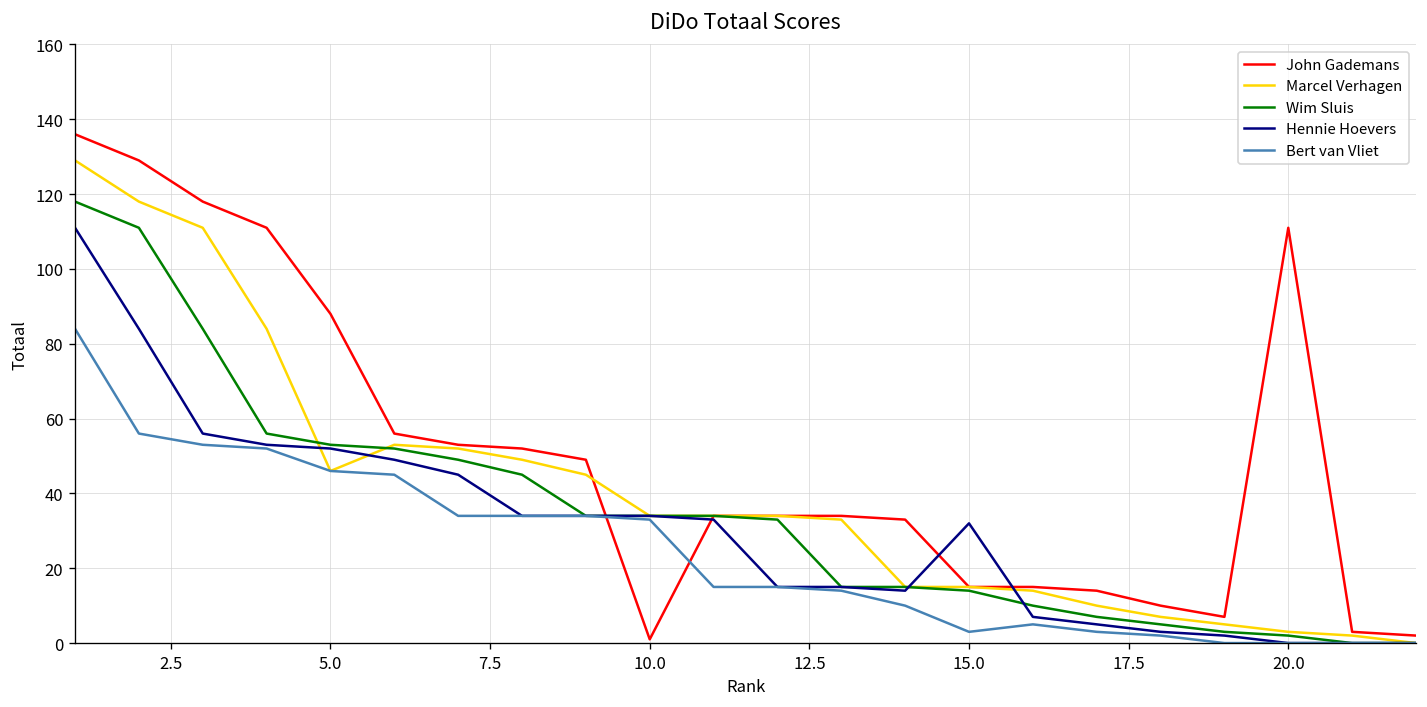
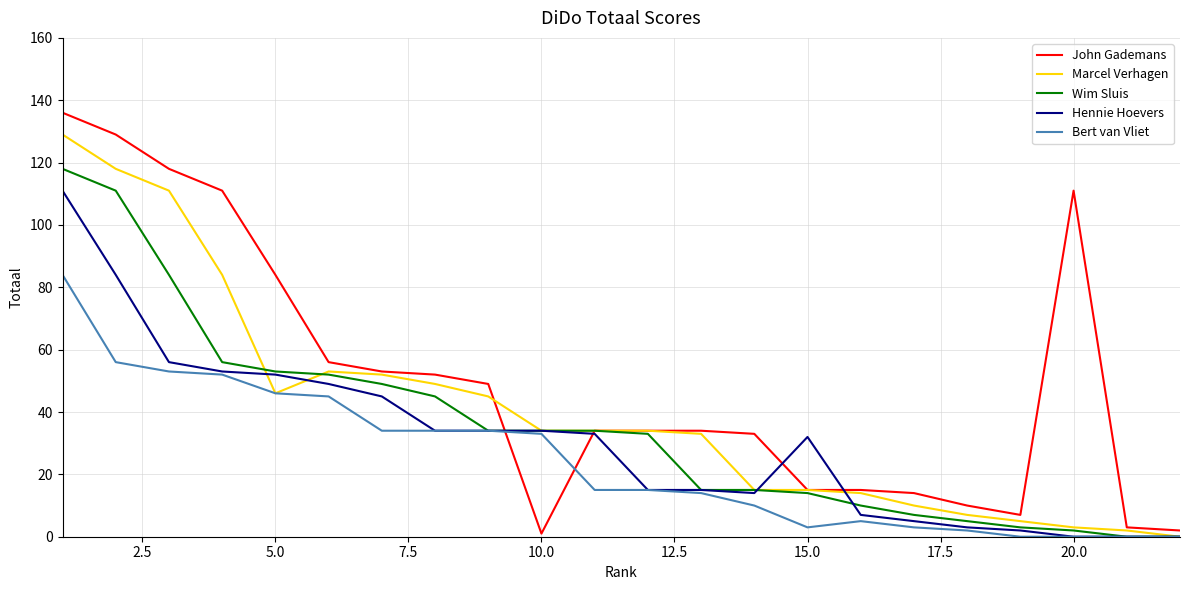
John Gademans, 5.0: 88 -> 84
